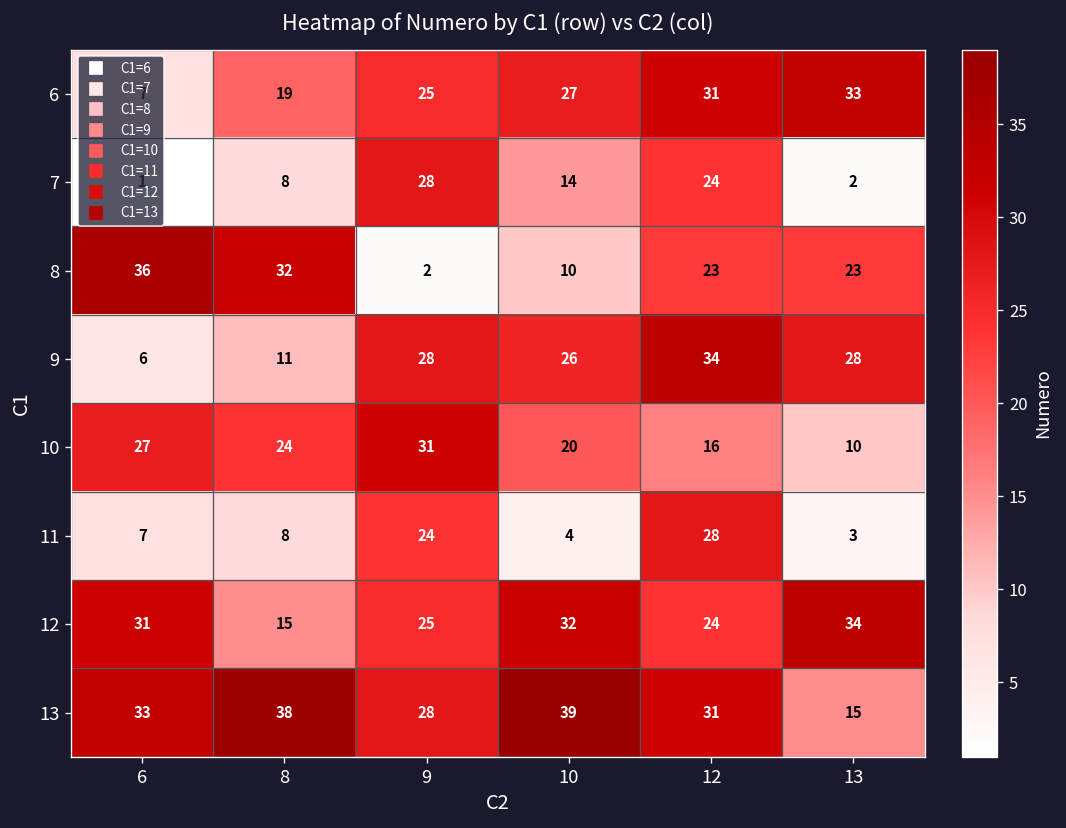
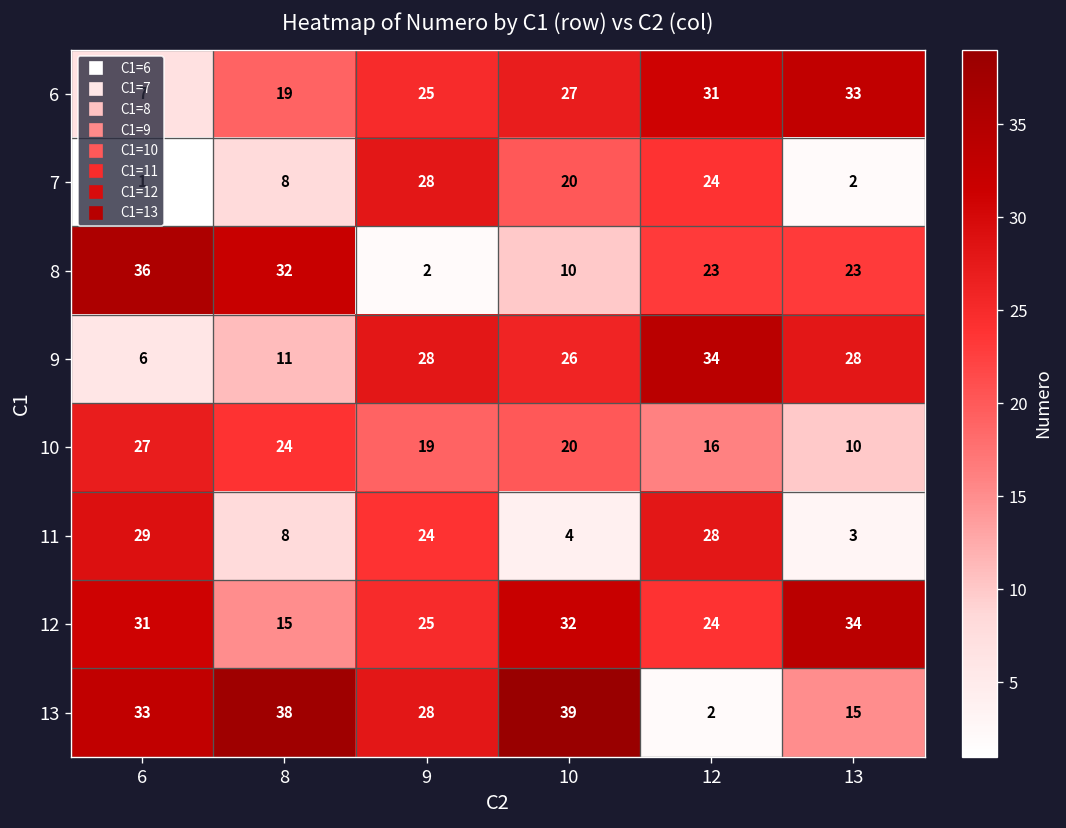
7, 10: 14 -> 20
10, 9: 31 -> 19
11, 6: 7 -> 29
13, 12: 31 -> 2
